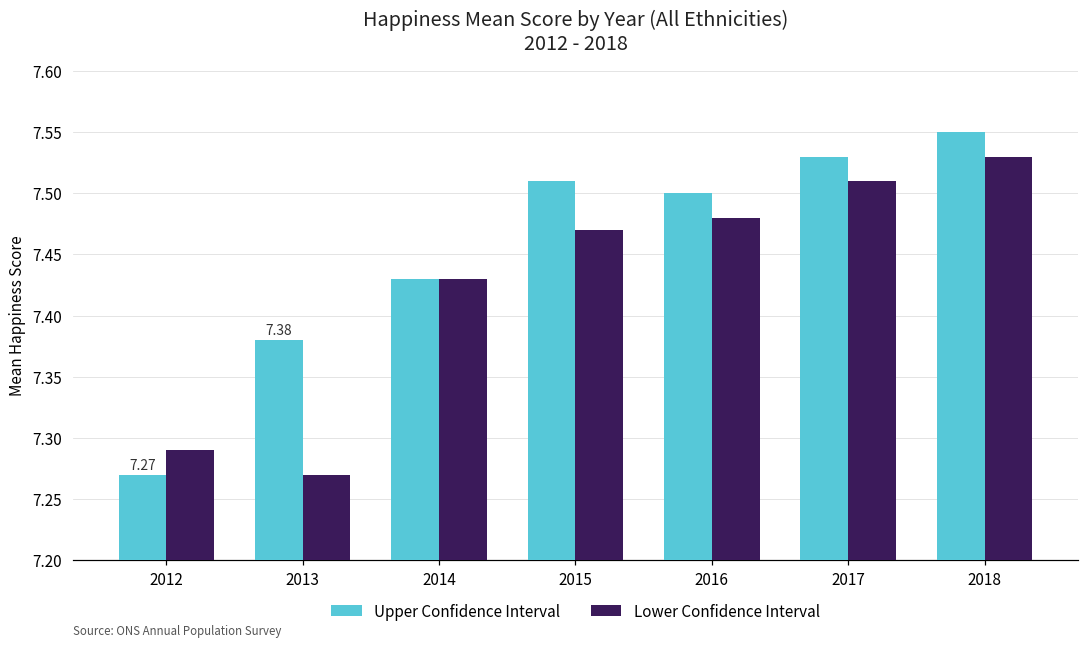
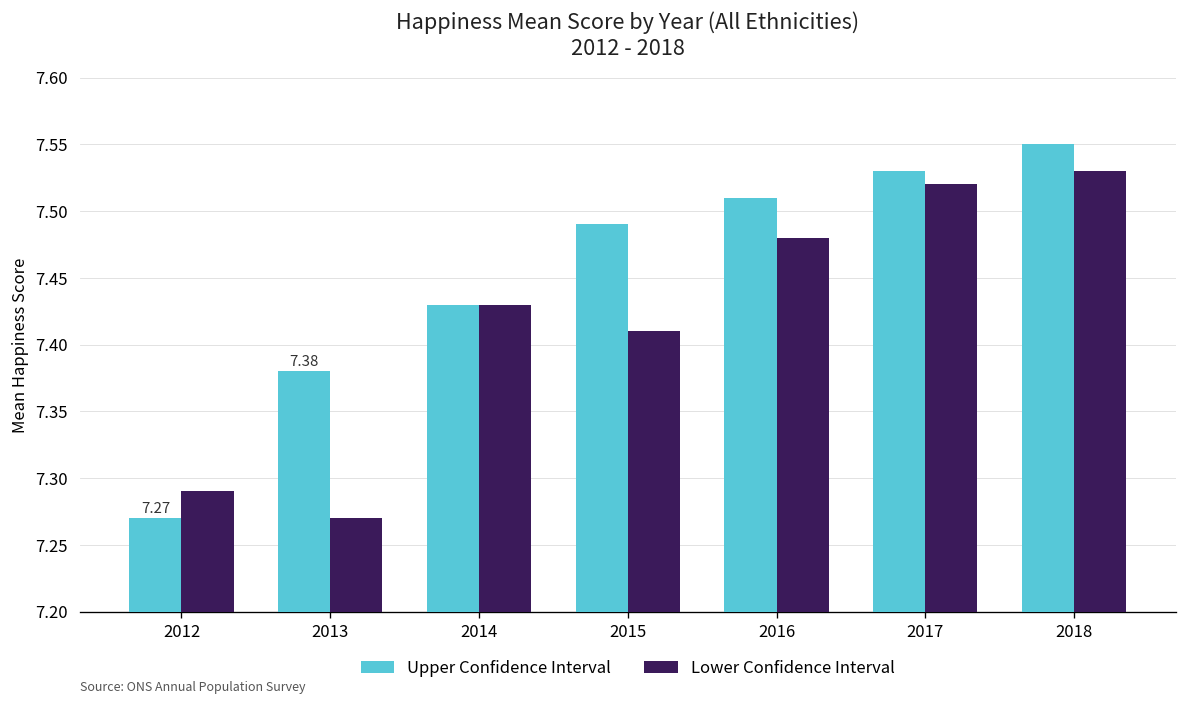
Upper Confidence Interval, 2015: 7.51 -> 7.49
Lower Confidence Interval, 2015: 7.47 -> 7.41
Upper Confidence Interval, 2016: 7.50 -> 7.51
Lower Confidence Interval, 2017: 7.51 -> 7.52
